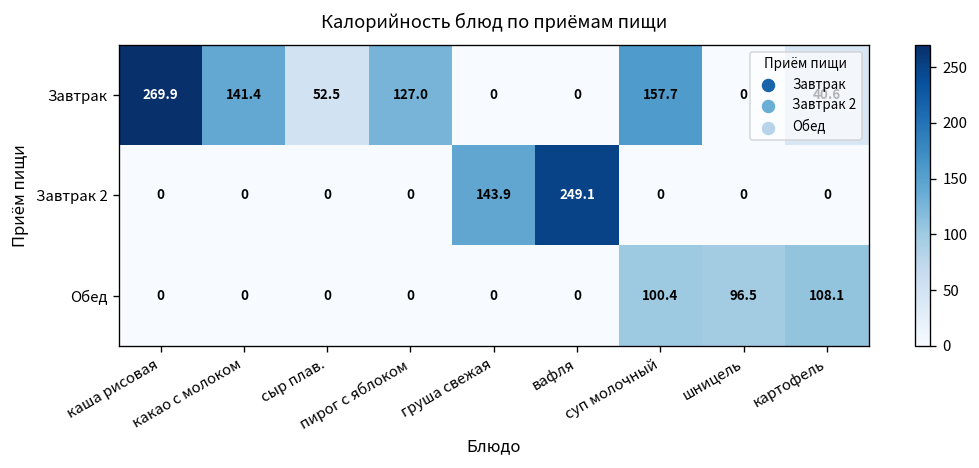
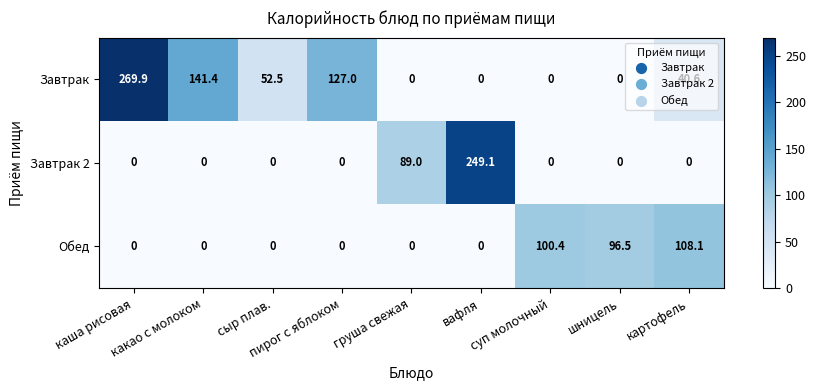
Завтрак, суп молочный: 157.7 -> 0
Завтрак 2, груша свежая: 143.9 -> 89.0
